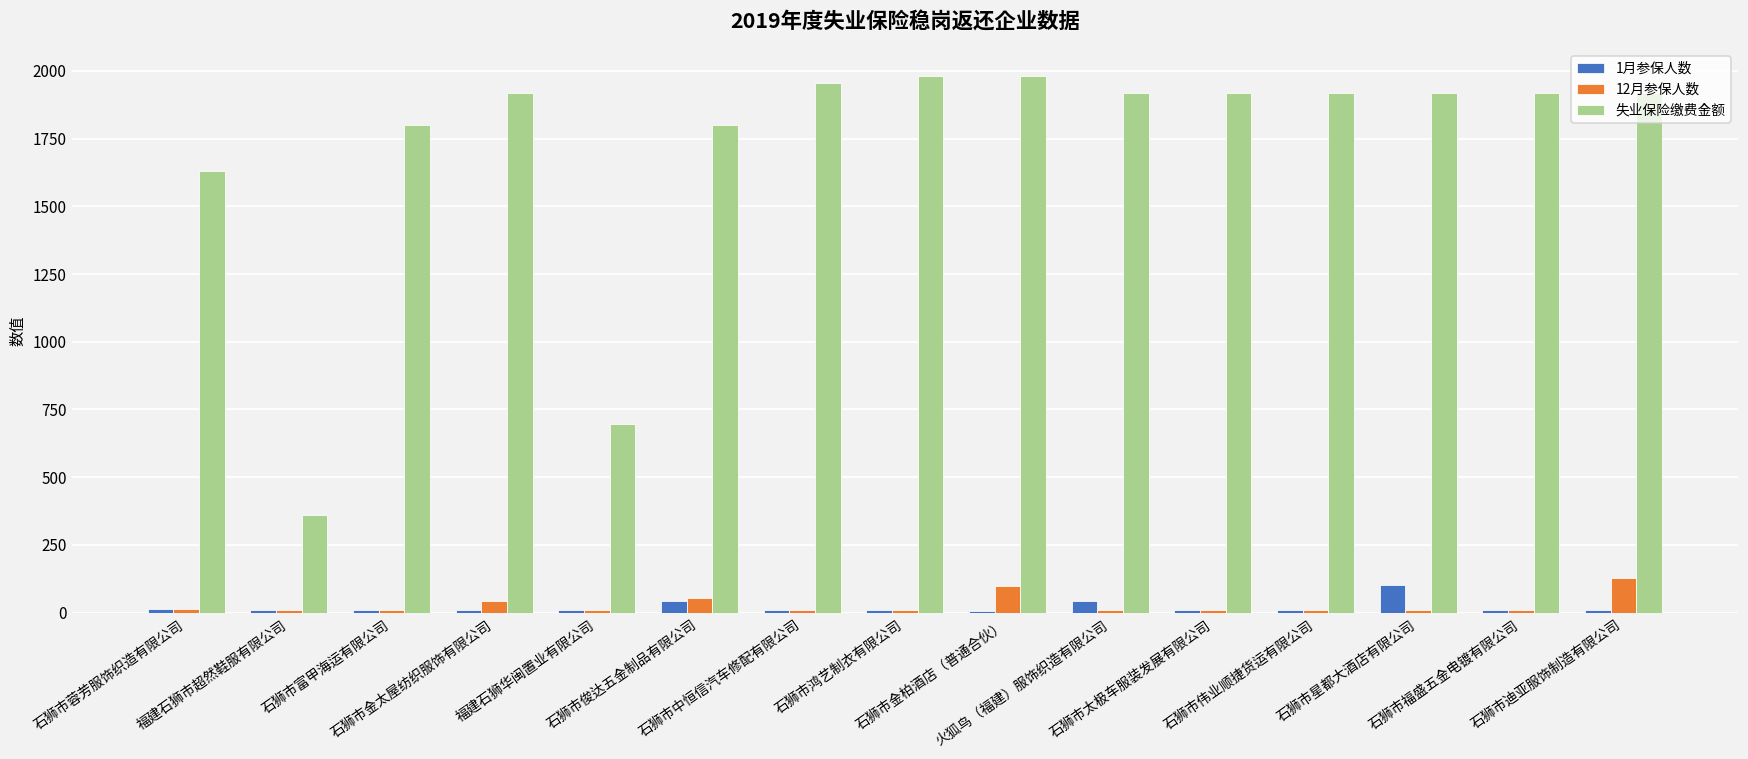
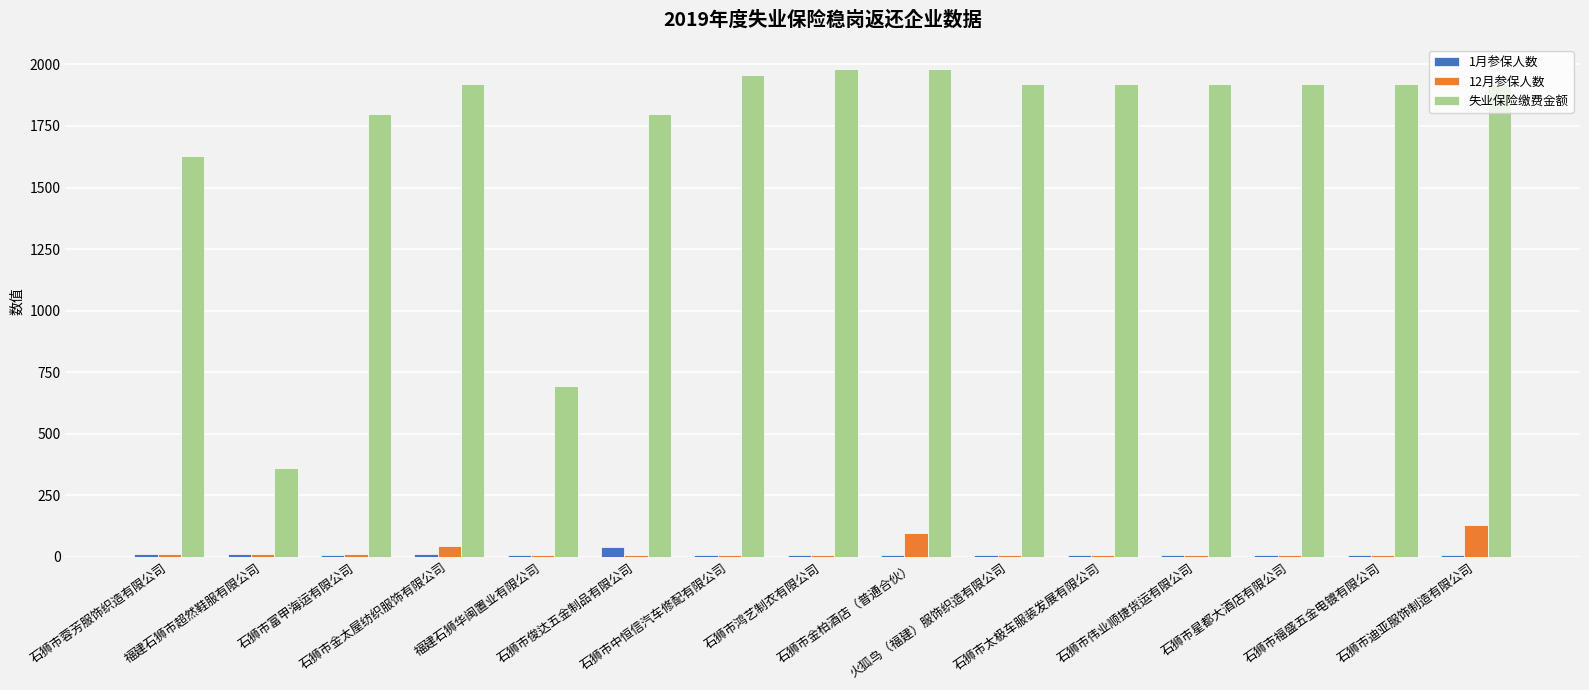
12月参保人数, 石狮市俊达五金制品有限公司: 50 -> 10
1月参保人数, 火狐鸟（福建）服饰织造有限公司: 40 -> 10
1月参保人数, 石狮市星都大酒店有限公司: 100 -> 10
